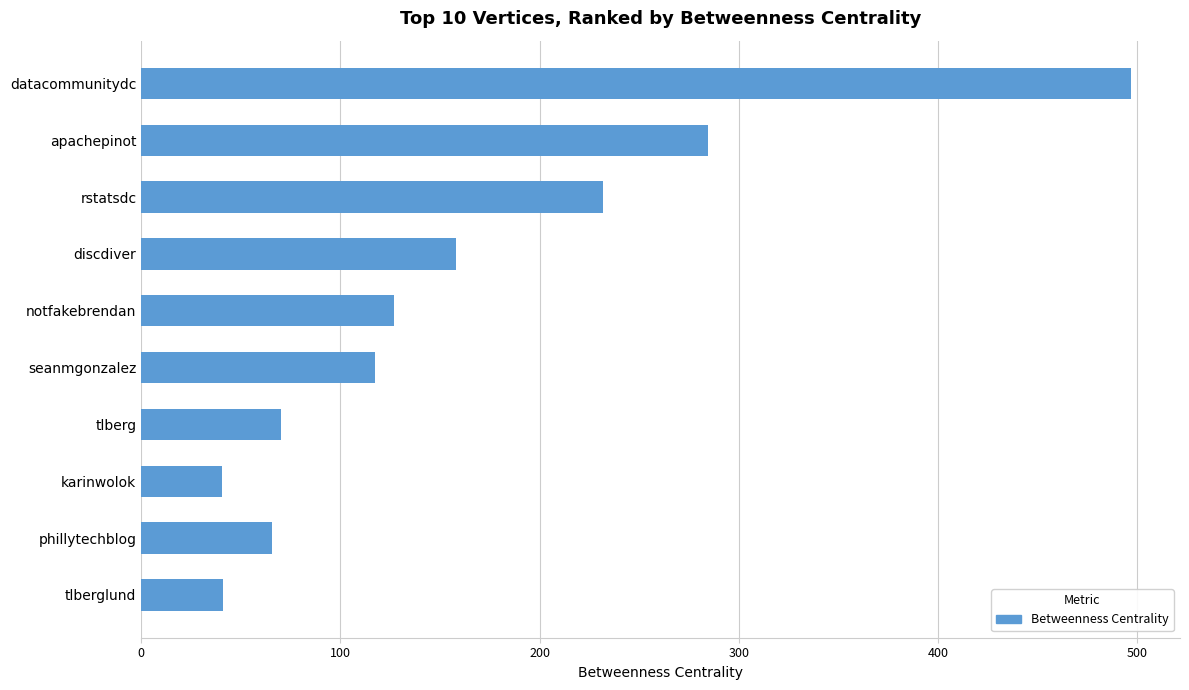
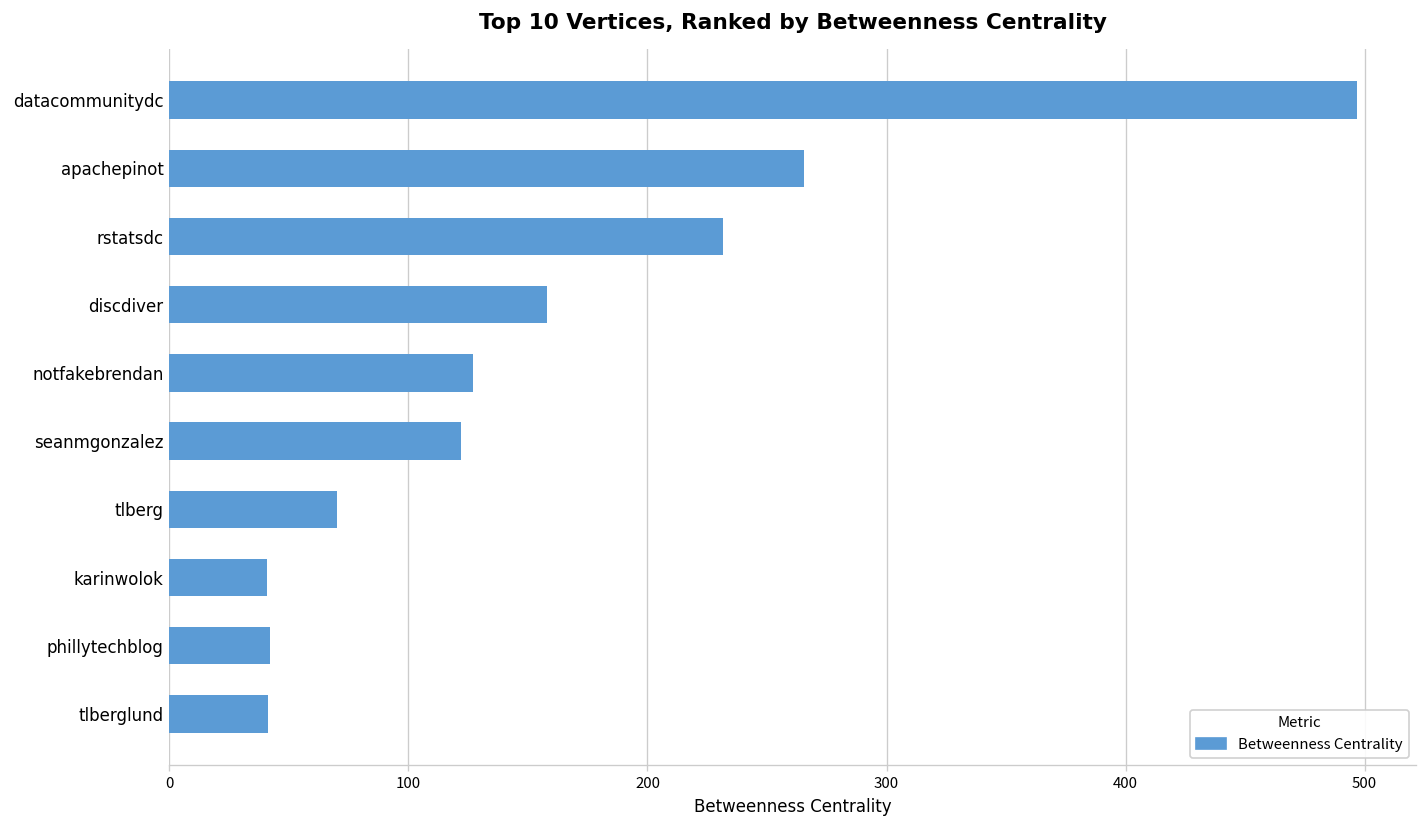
apachepinot: 285 -> 266
seanmgonzalez: 118 -> 122
phillytechblog: 66 -> 42
